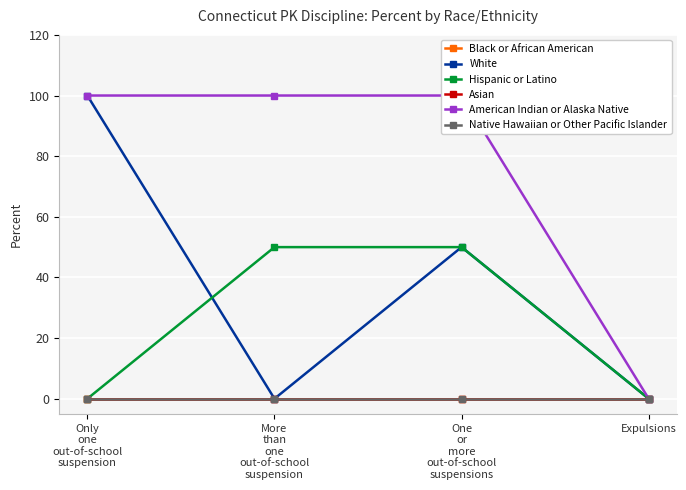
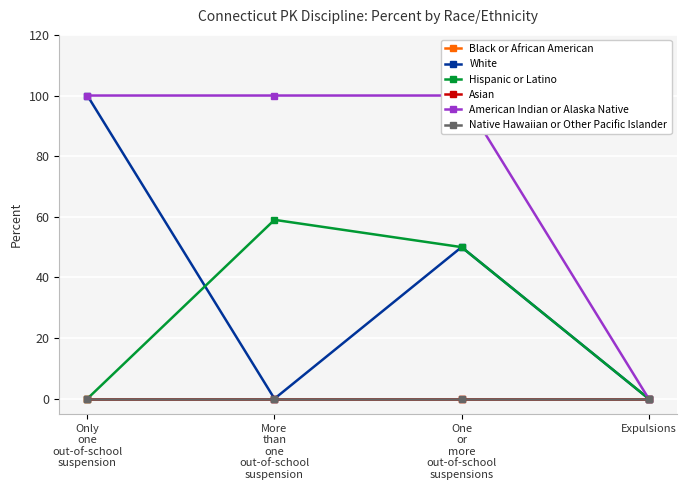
Hispanic or Latino, More than one out-of-school suspension: 50 -> 59
